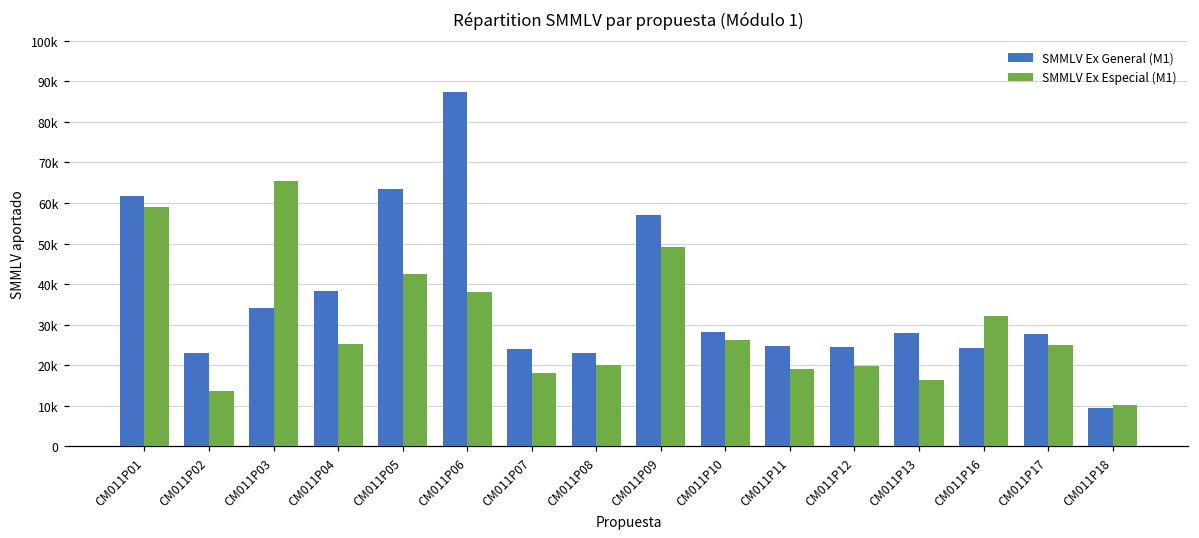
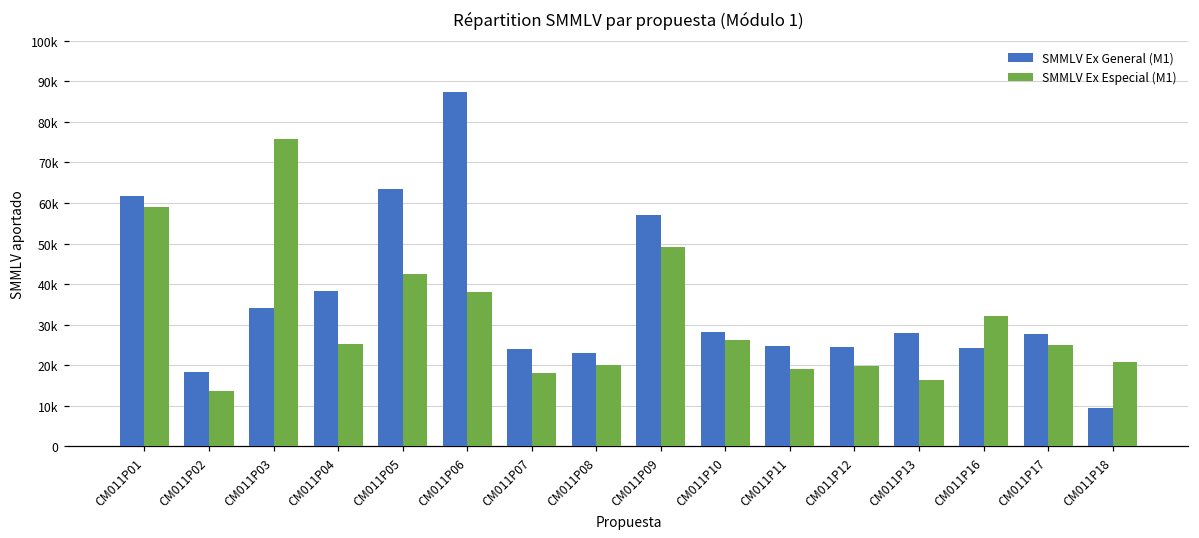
SMMLV Ex General (M1), CM011P02: 23000 -> 18000
SMMLV Ex Especial (M1), CM011P03: 65000 -> 76000
SMMLV Ex Especial (M1), CM011P18: 10000 -> 21000
